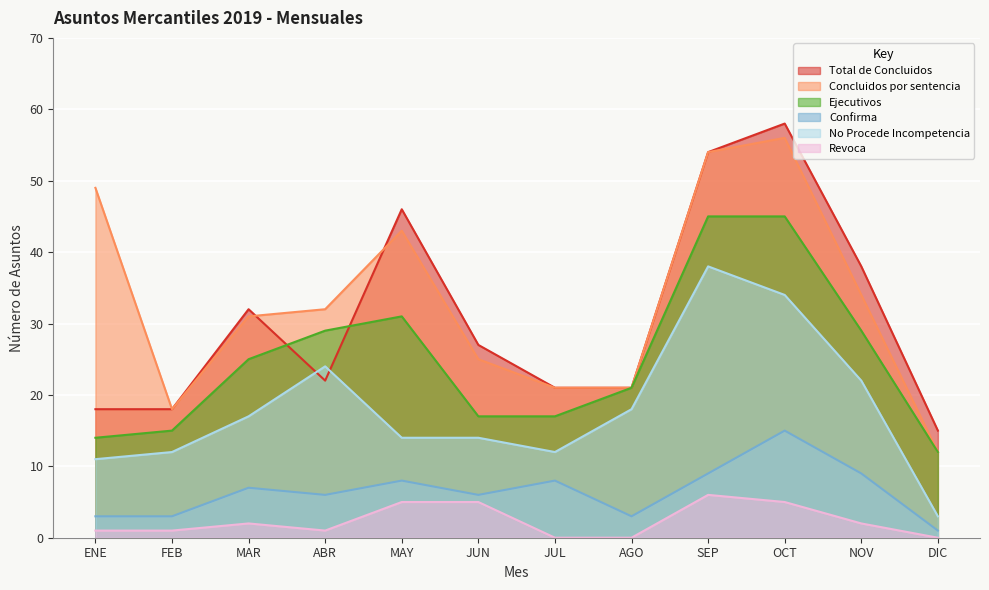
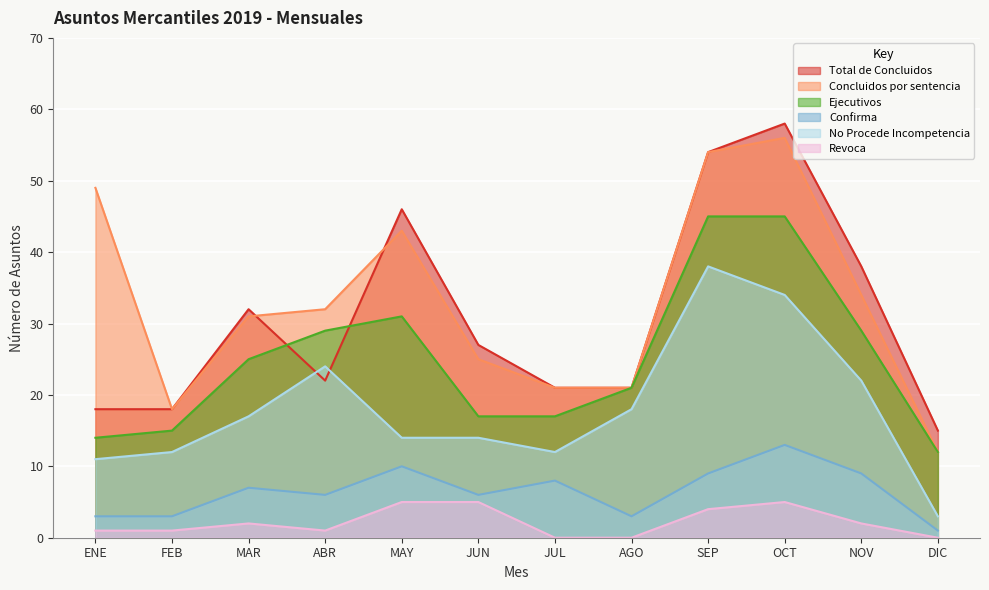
Confirma, MAY: 8 -> 10
Revoca, SEP: 6 -> 4
Confirma, OCT: 15 -> 13
